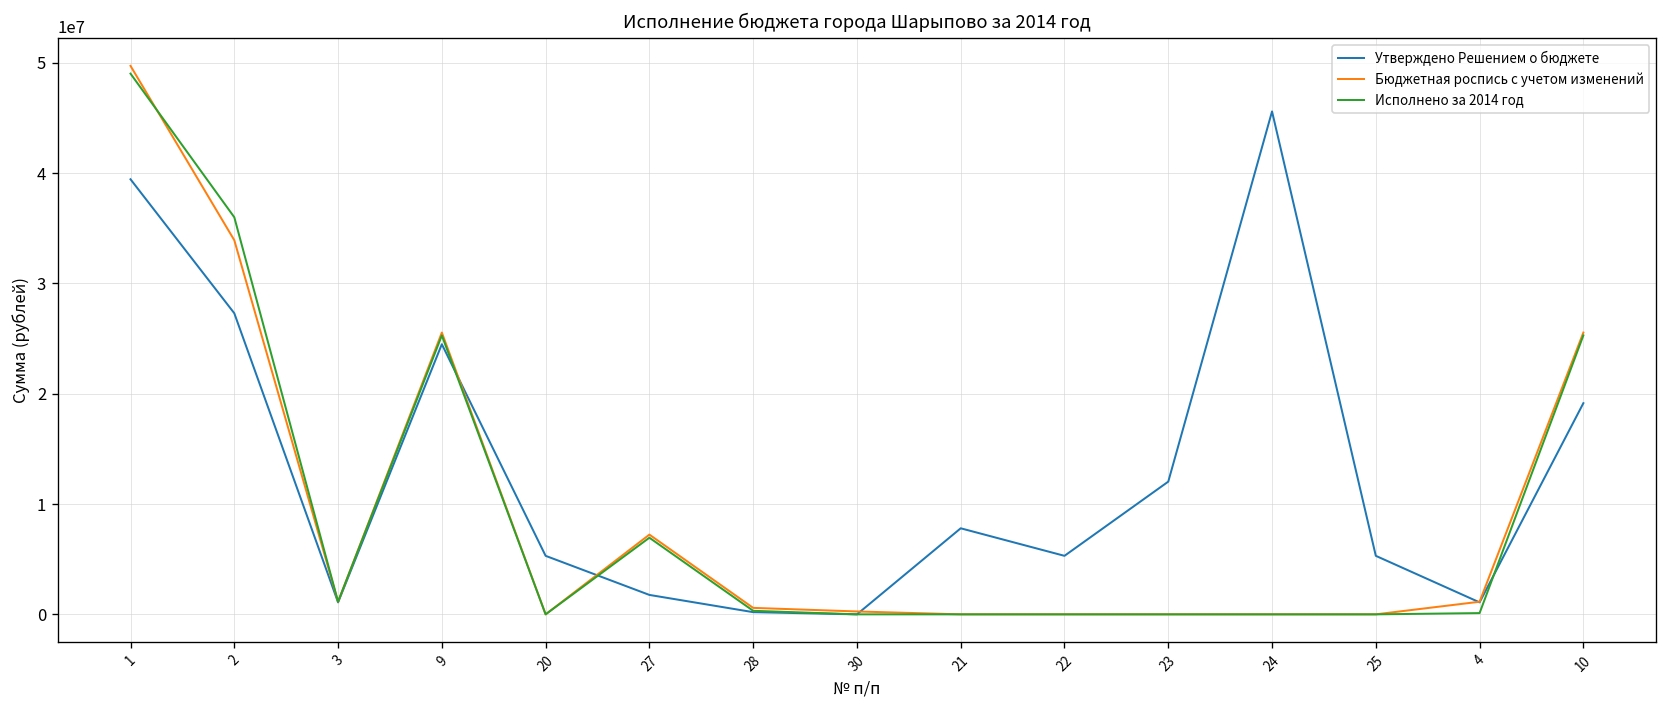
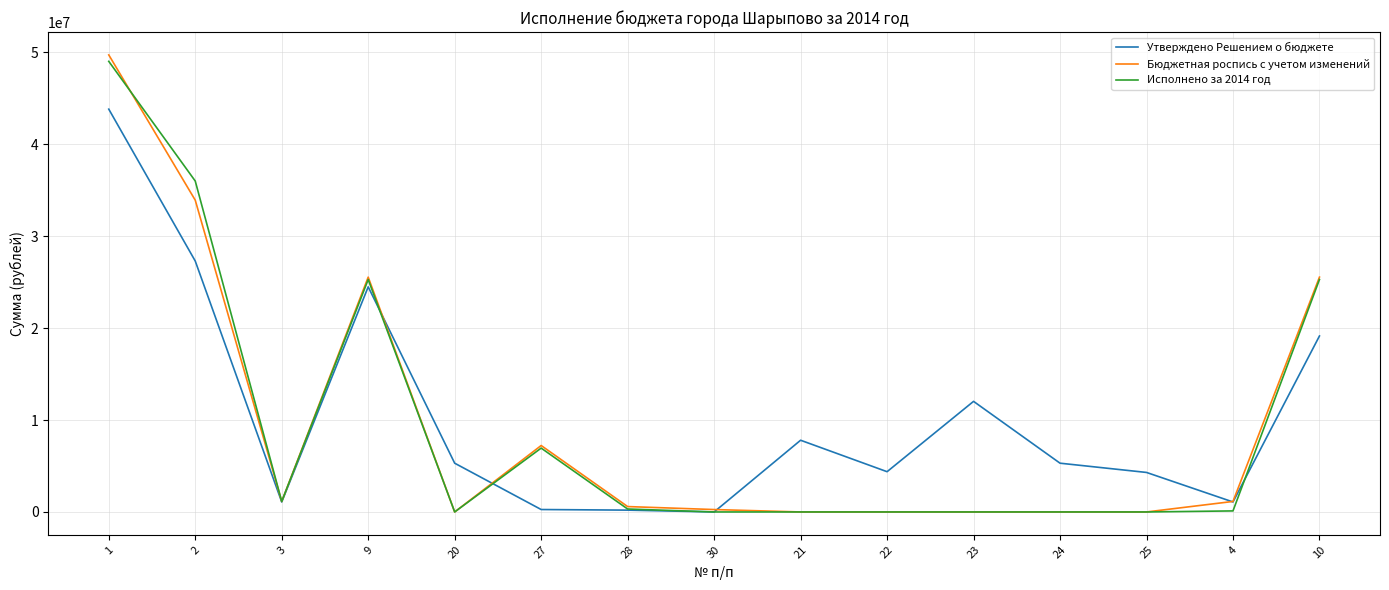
Утверждено Решением о бюджете, 1: 39000000 -> 44000000
Утверждено Решением о бюджете, 27: 2000000 -> 0
Утверждено Решением о бюджете, 22: 5000000 -> 4000000
Утверждено Решением о бюджете, 24: 46000000 -> 5000000
Утверждено Решением о бюджете, 25: 5000000 -> 4000000
